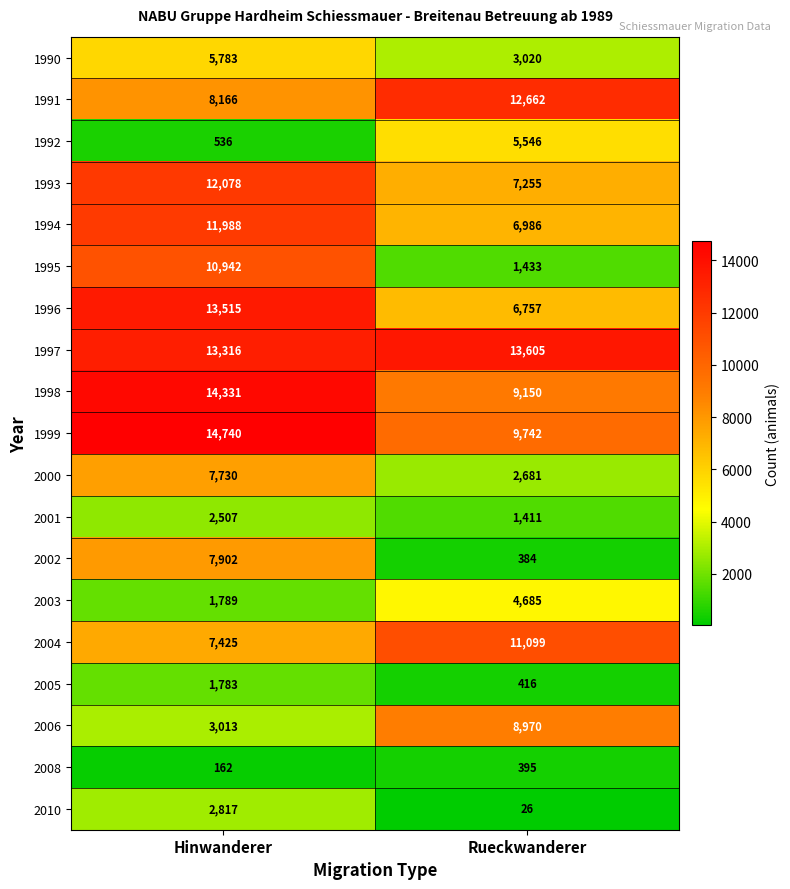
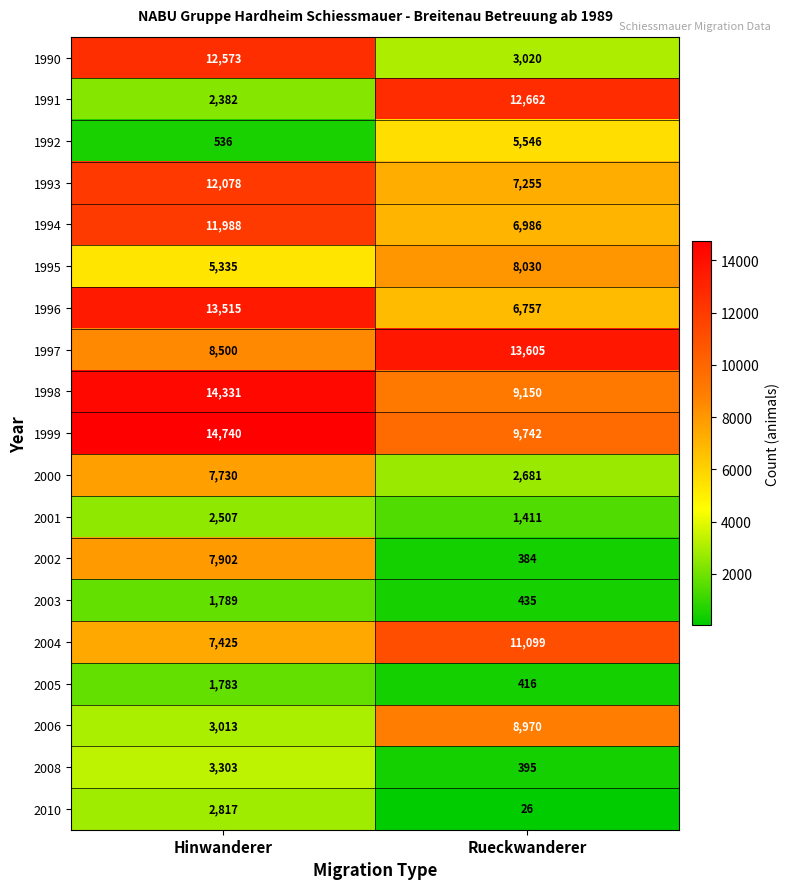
1990, Hinwanderer: 5,783 -> 12,573
1991, Hinwanderer: 8,166 -> 2,382
1995, Hinwanderer: 10,942 -> 5,335
1995, Rueckwanderer: 1,433 -> 8,030
1997, Hinwanderer: 13,316 -> 8,500
2003, Rueckwanderer: 4,685 -> 435
2008, Hinwanderer: 162 -> 3,303
